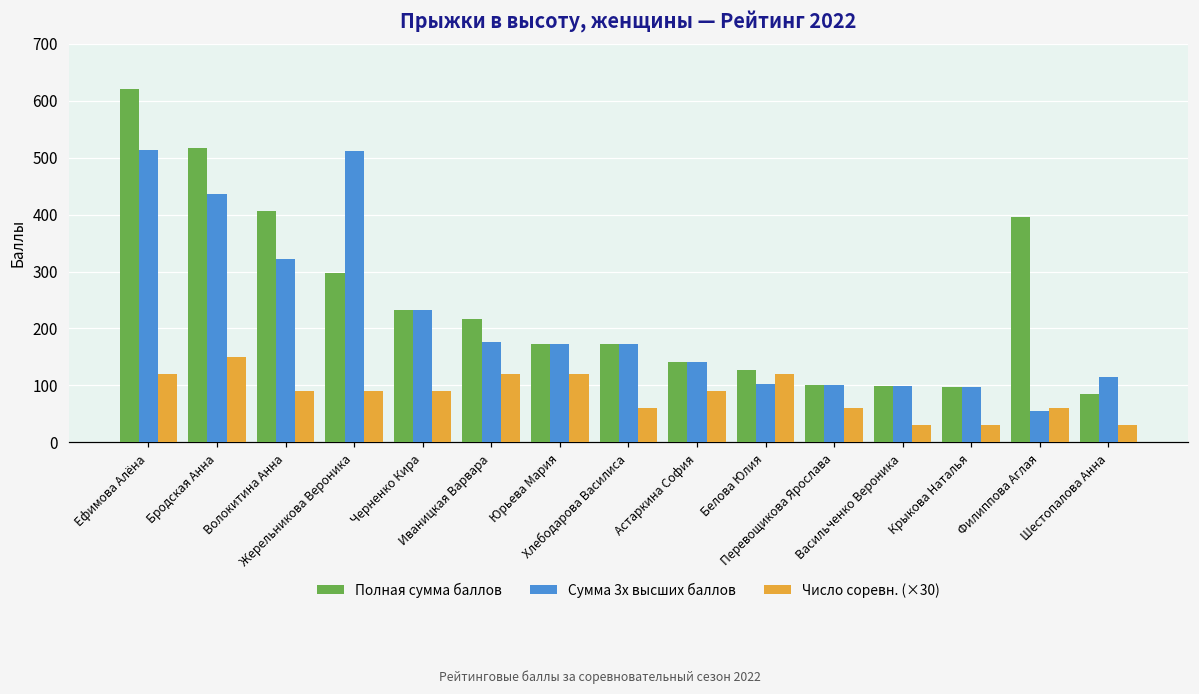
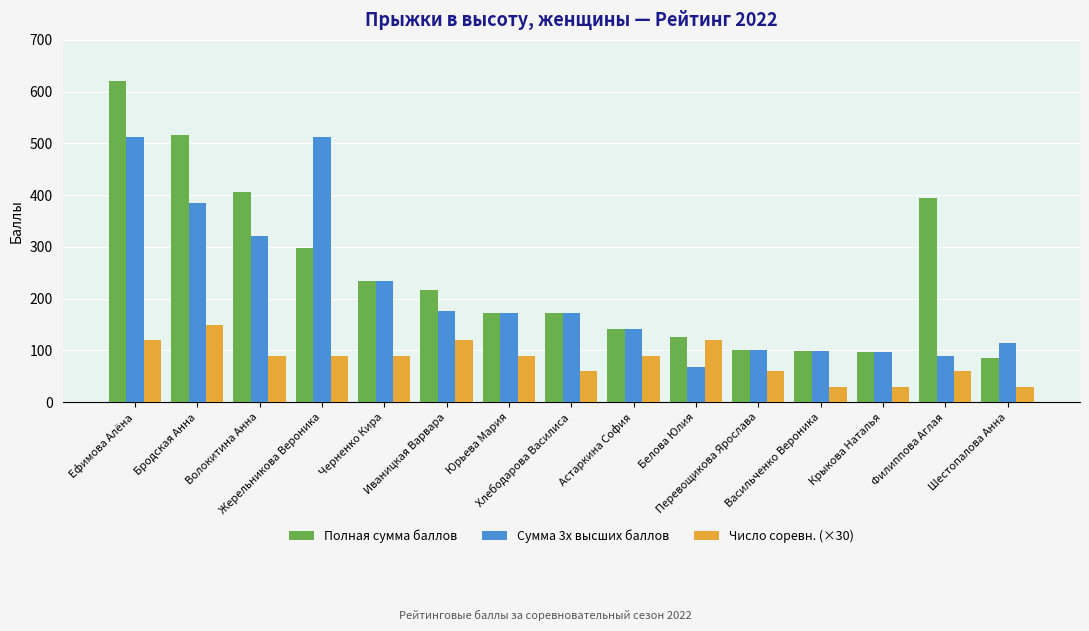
Сумма 3х высших баллов, Бродская Анна: 440 -> 390
Число соревн. (×30), Юрьева Мария: 120 -> 90
Сумма 3х высших баллов, Белова Юлия: 100 -> 70
Сумма 3х высших баллов, Филиппова Аглая: 50 -> 90
